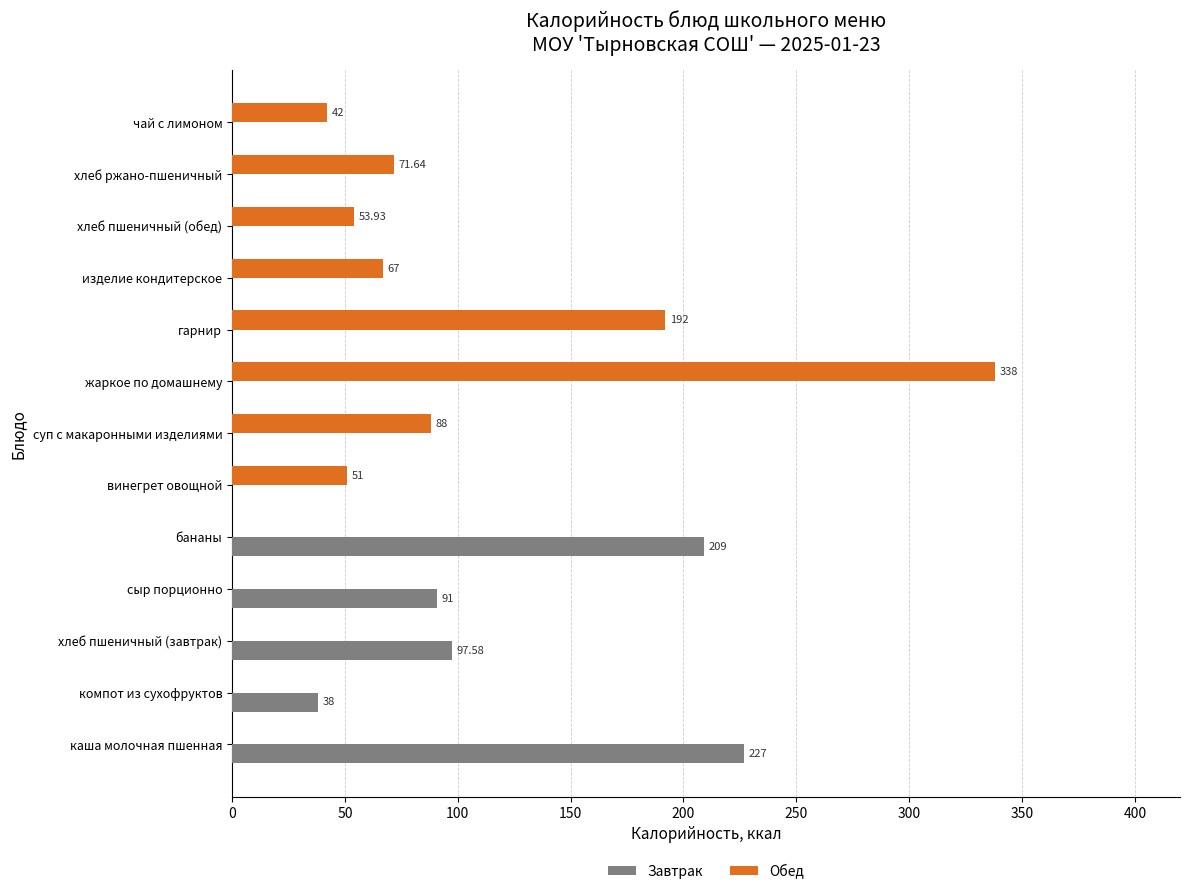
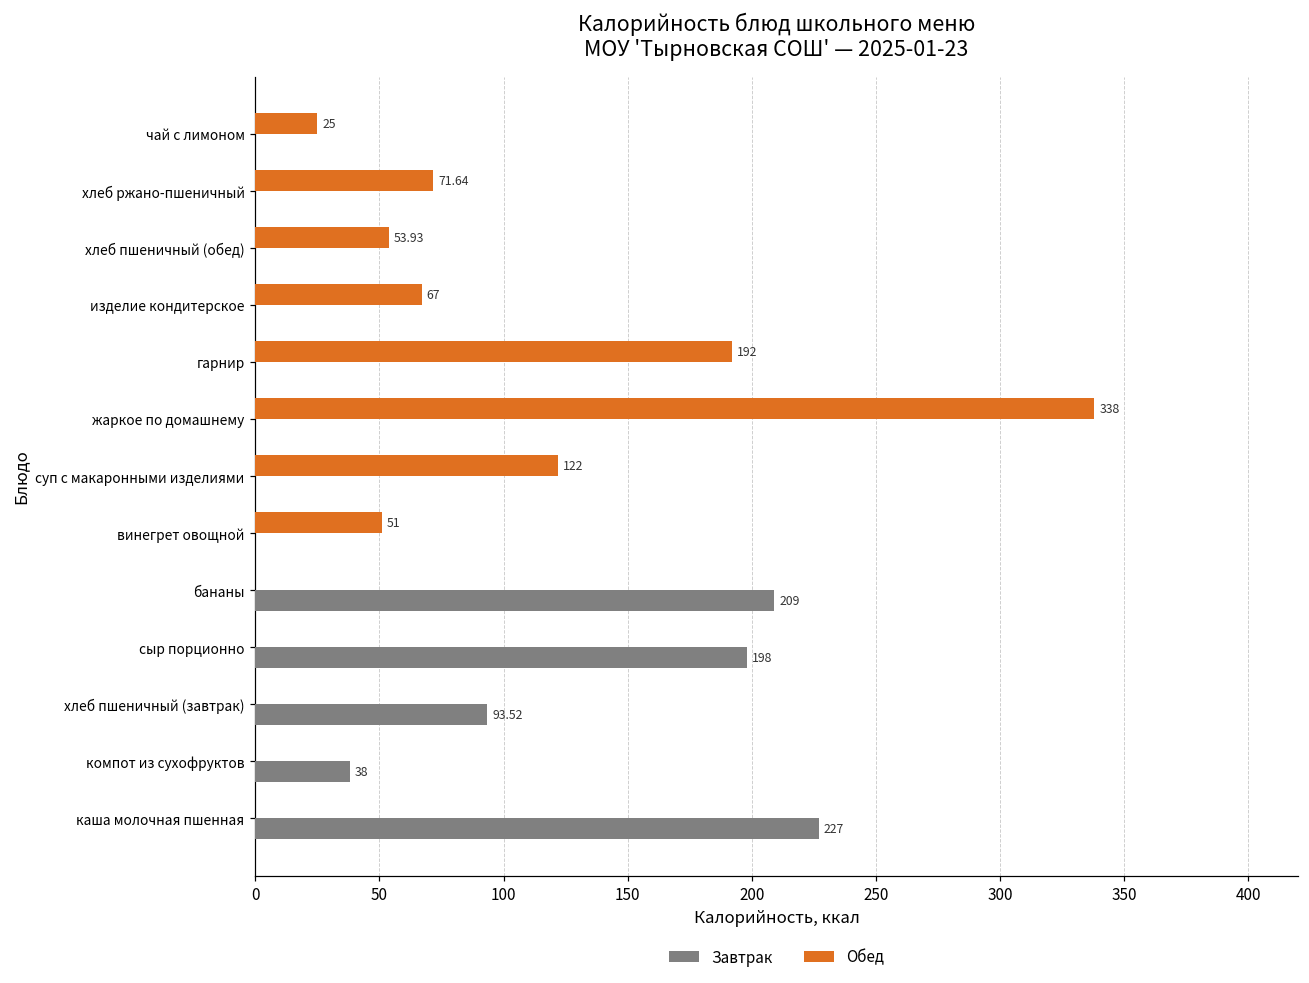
Обед, чай с лимоном: 42 -> 25
Обед, суп с макаронными изделиями: 88 -> 122
Завтрак, сыр порционно: 91 -> 198
Завтрак, хлеб пшеничный (завтрак): 97.58 -> 93.52
